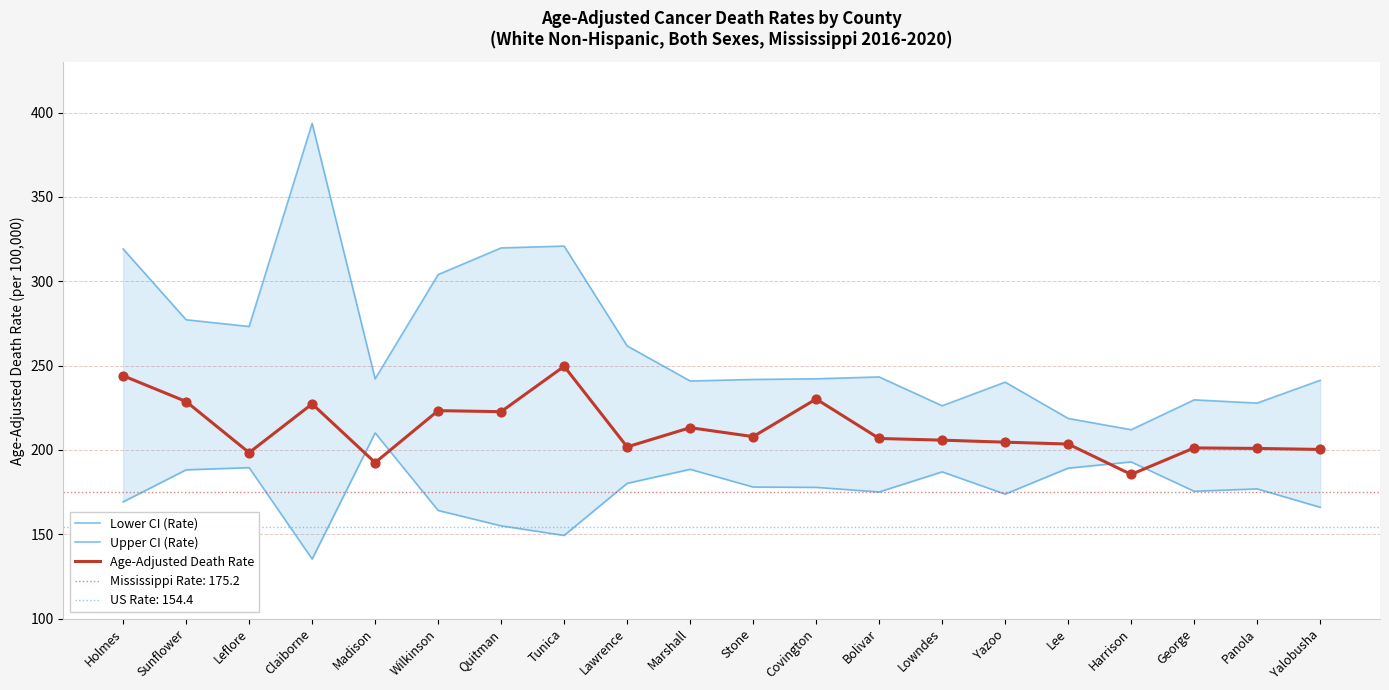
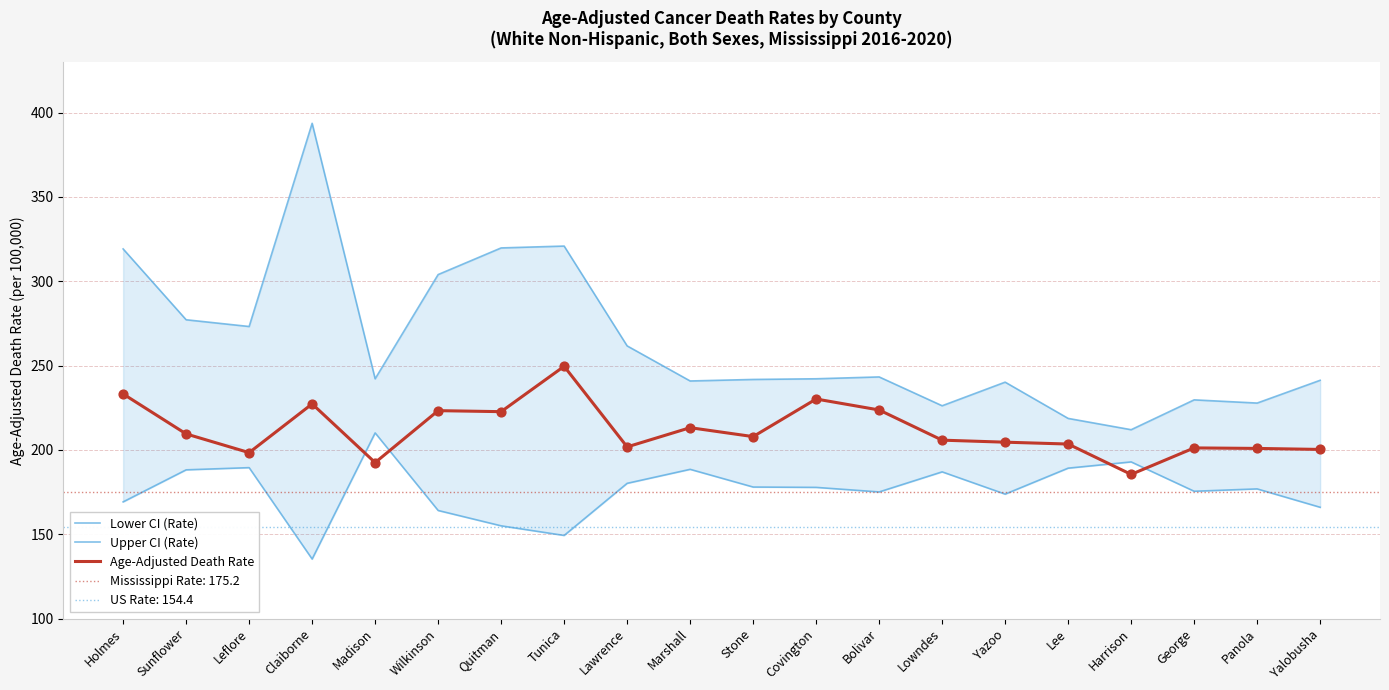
Age-Adjusted Death Rate, Holmes: 244 -> 233
Age-Adjusted Death Rate, Sunflower: 229 -> 210
Age-Adjusted Death Rate, Bolivar: 207 -> 224
